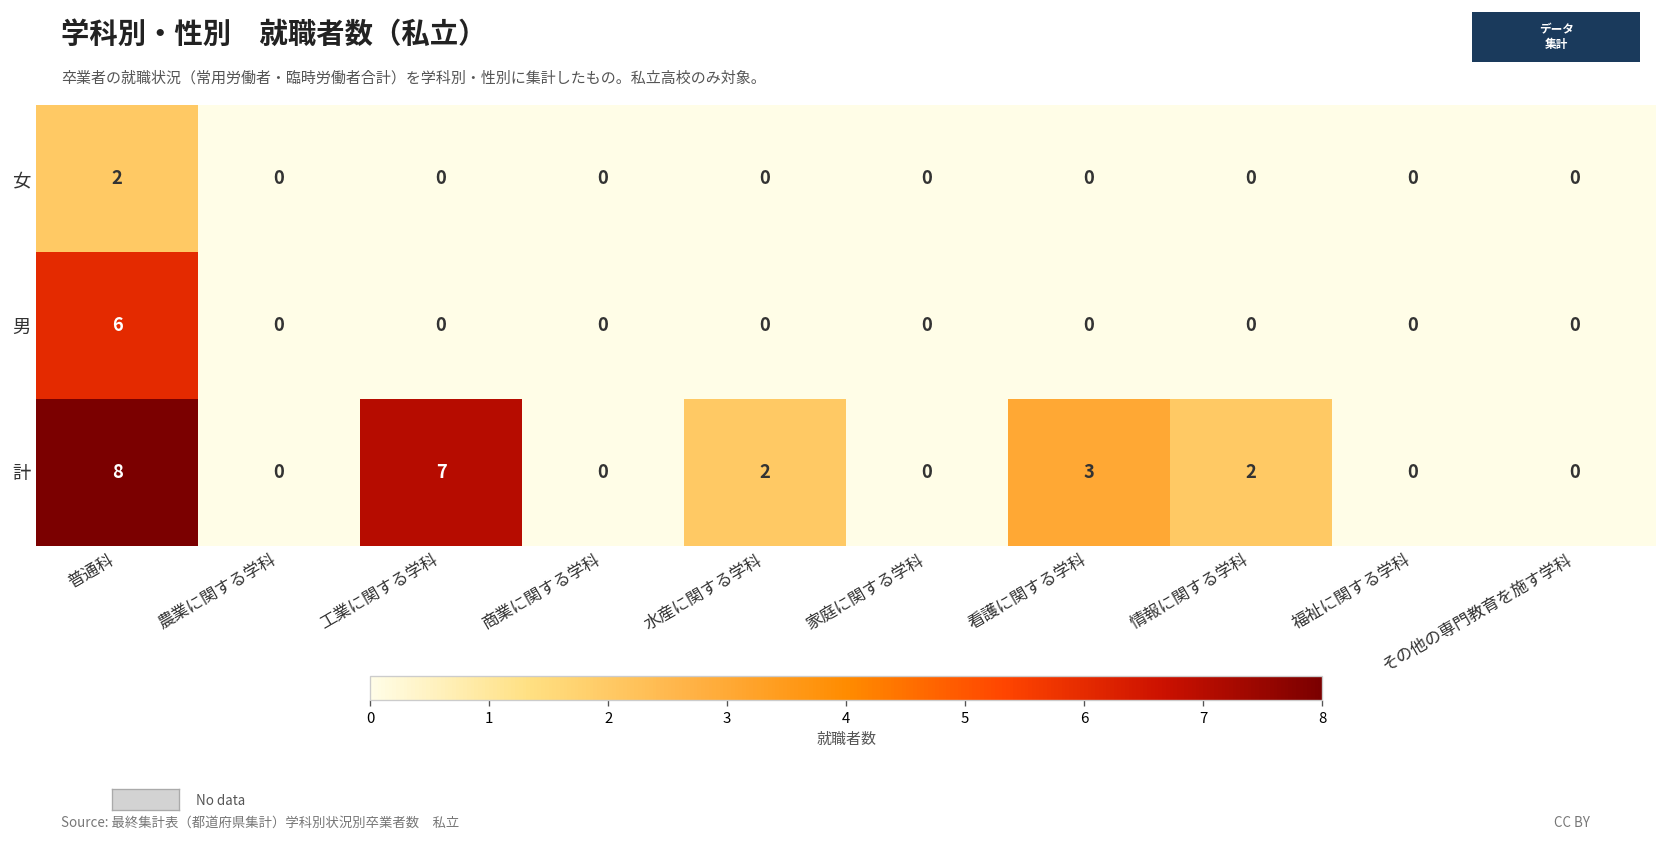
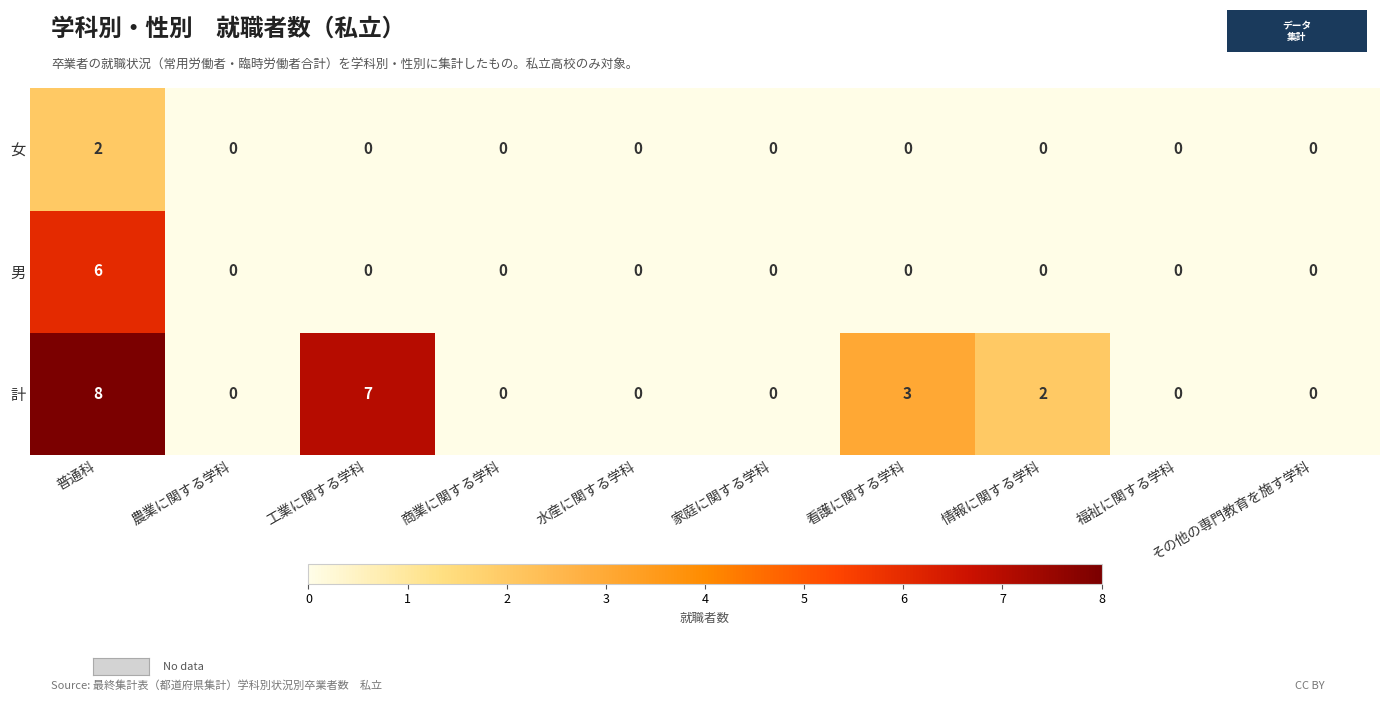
計, 水産に関する学科: 2 -> 0
